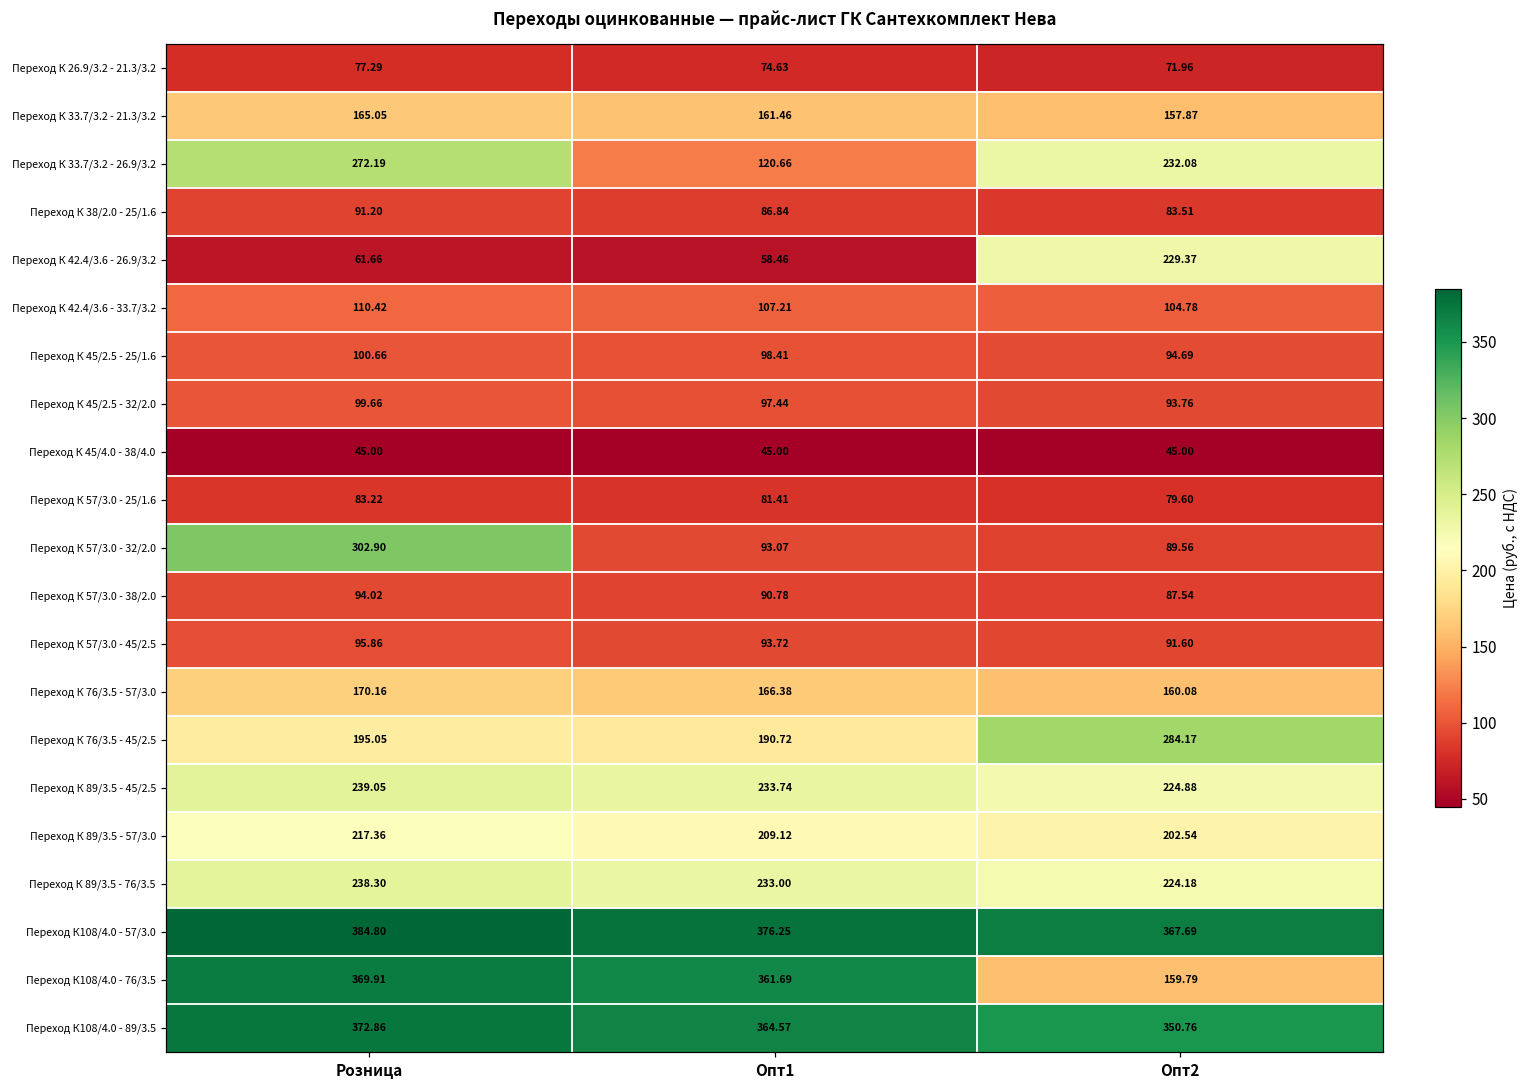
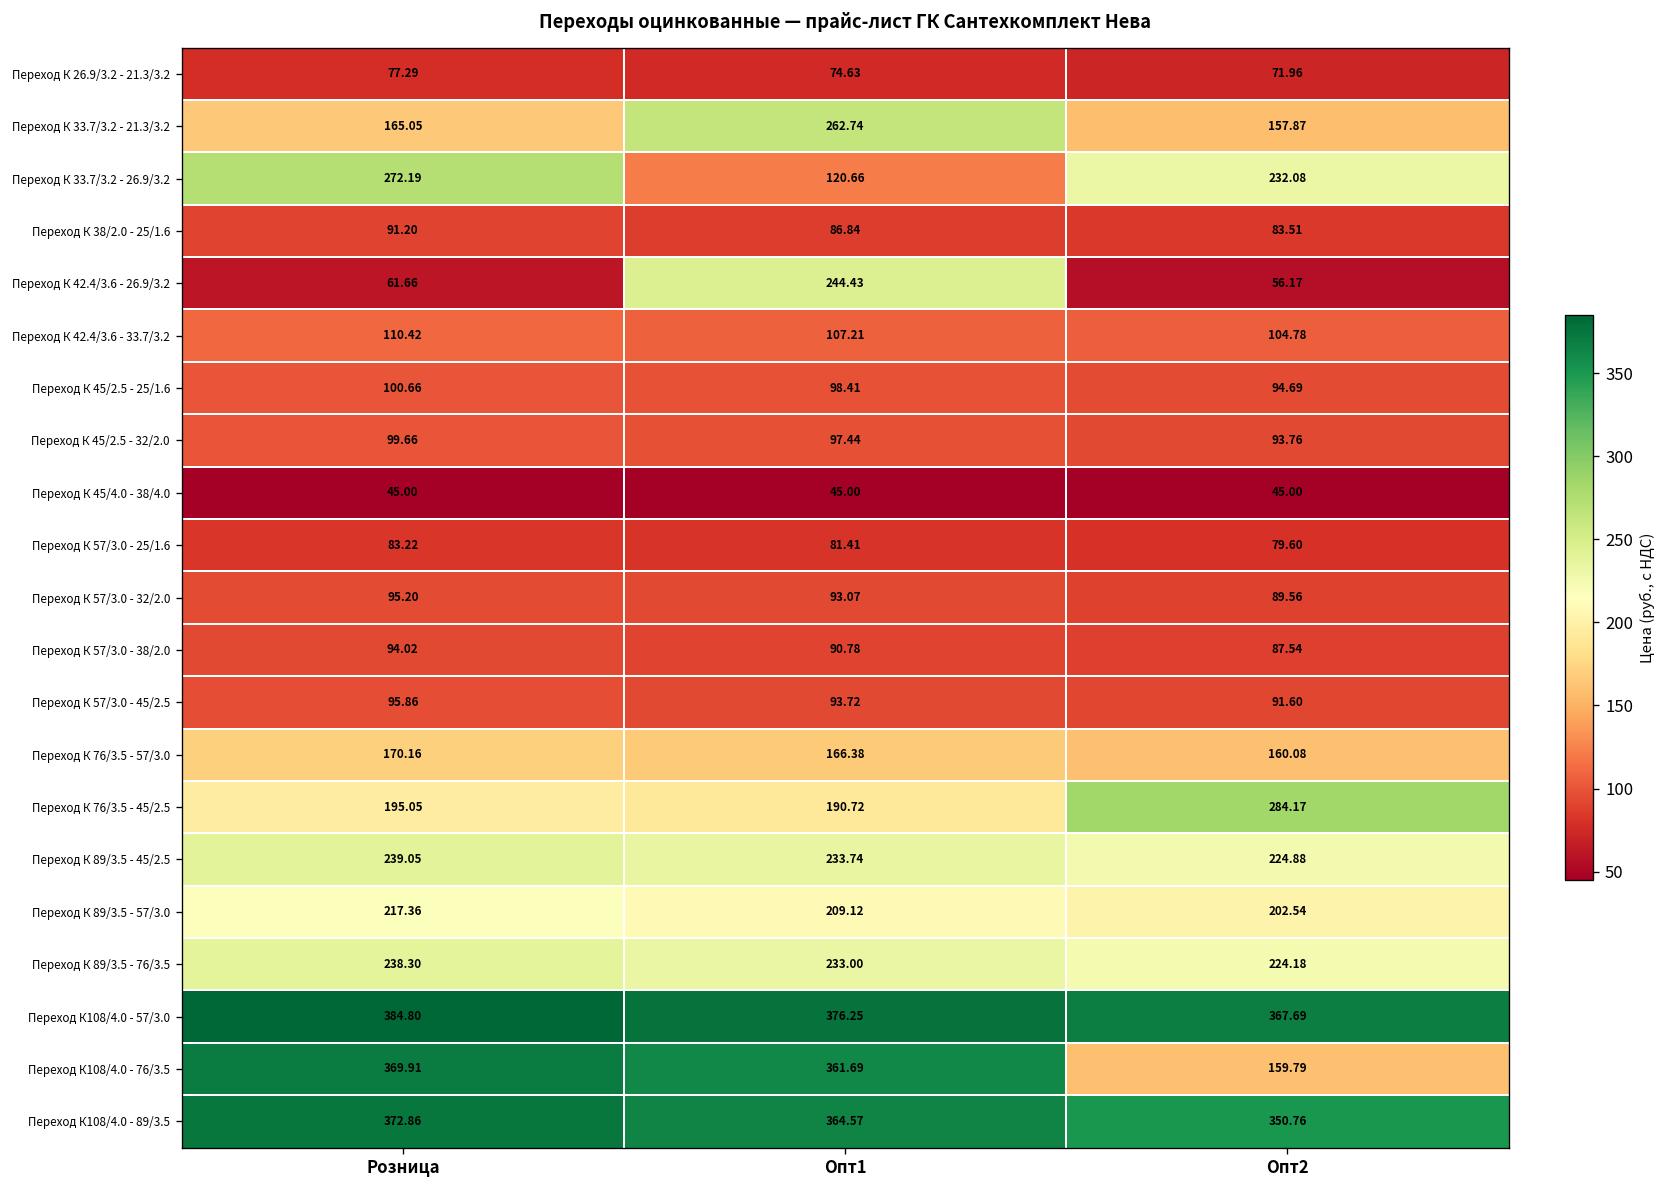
Переход К 33.7/3.2 - 21.3/3.2, Опт1: 161.46 -> 262.74
Переход К 42.4/3.6 - 26.9/3.2, Опт1: 58.46 -> 244.43
Переход К 42.4/3.6 - 26.9/3.2, Опт2: 229.37 -> 56.17
Переход К 57/3.0 - 32/2.0, Розница: 302.90 -> 95.20
